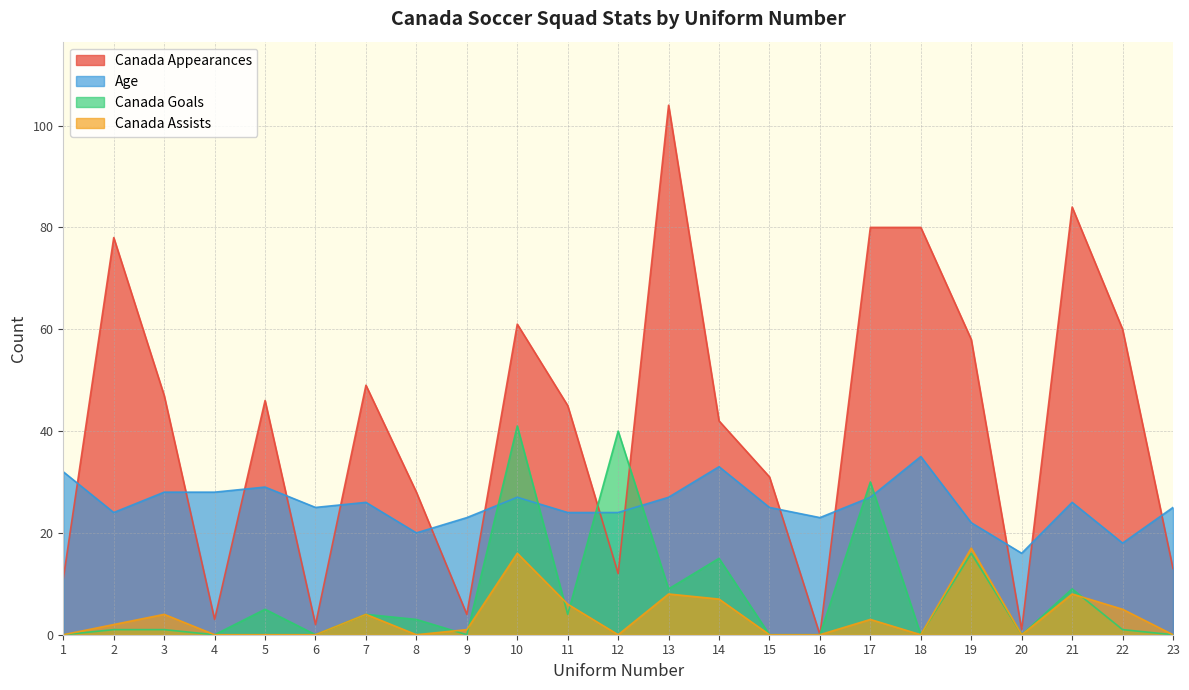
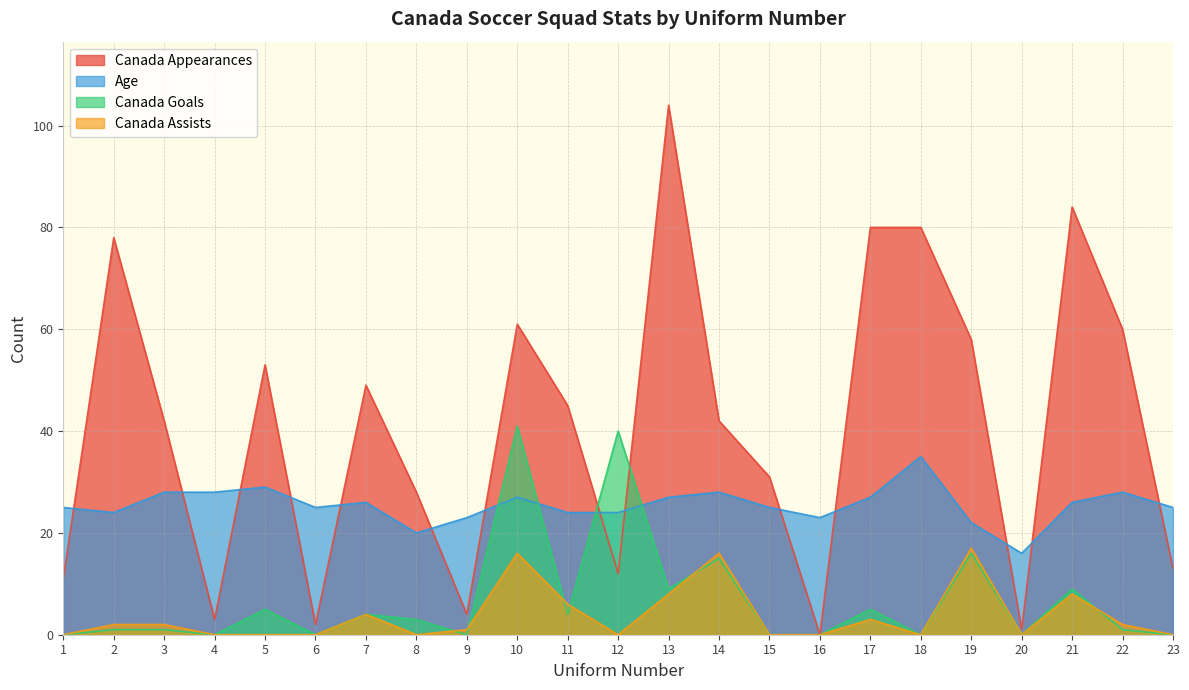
Age, 1: 32 -> 25
Canada Appearances, 3: 47 -> 42
Canada Assists, 3: 4 -> 2
Canada Appearances, 5: 46 -> 53
Age, 14: 33 -> 28
Canada Assists, 14: 7 -> 16
Canada Goals, 17: 30 -> 5
Age, 22: 18 -> 28
Canada Assists, 22: 5 -> 2
